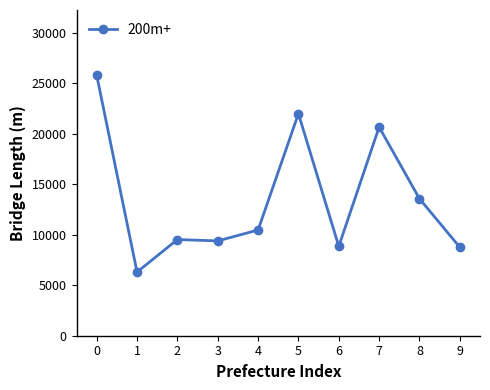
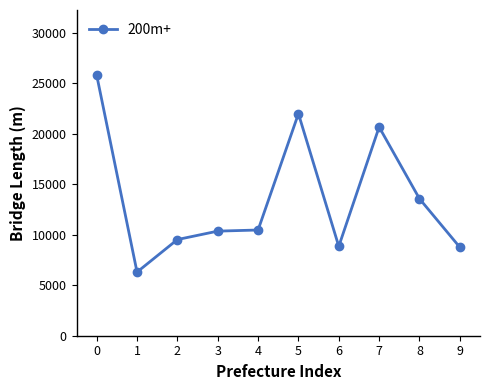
3: 9400 -> 10400
